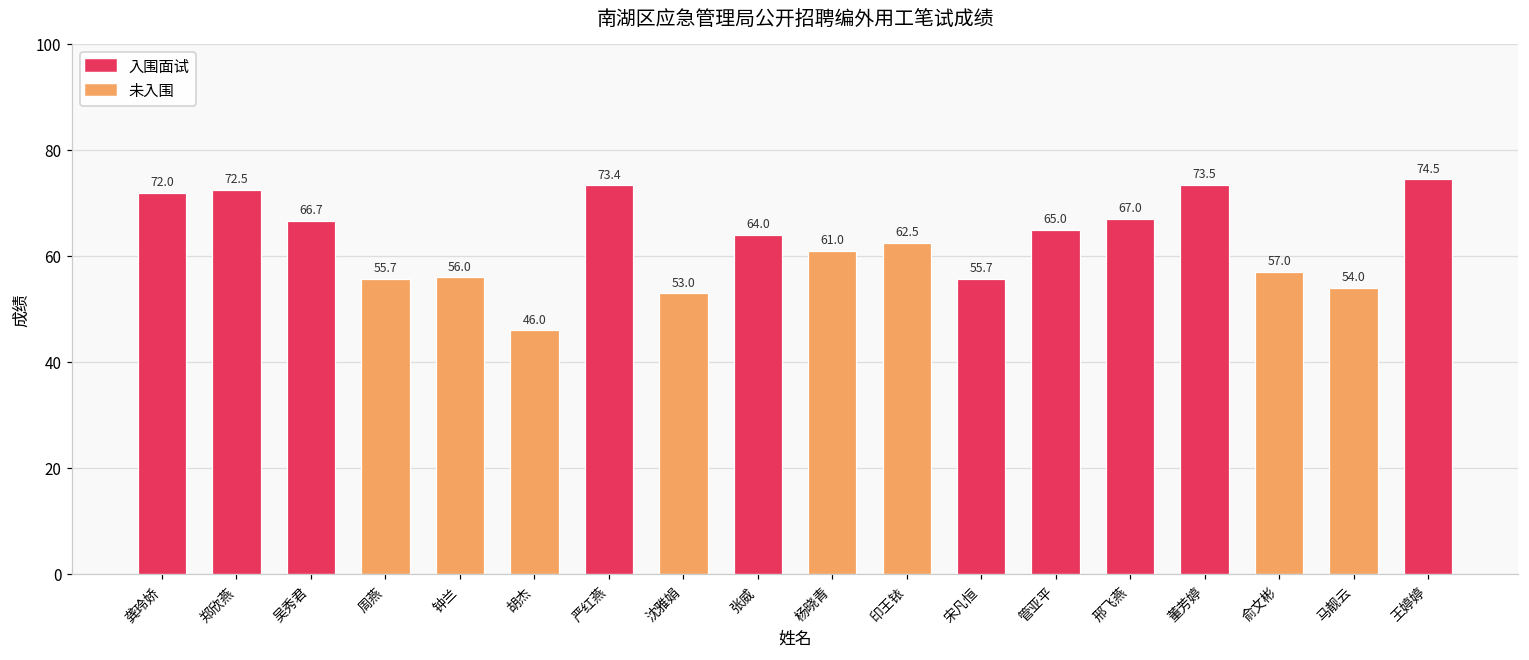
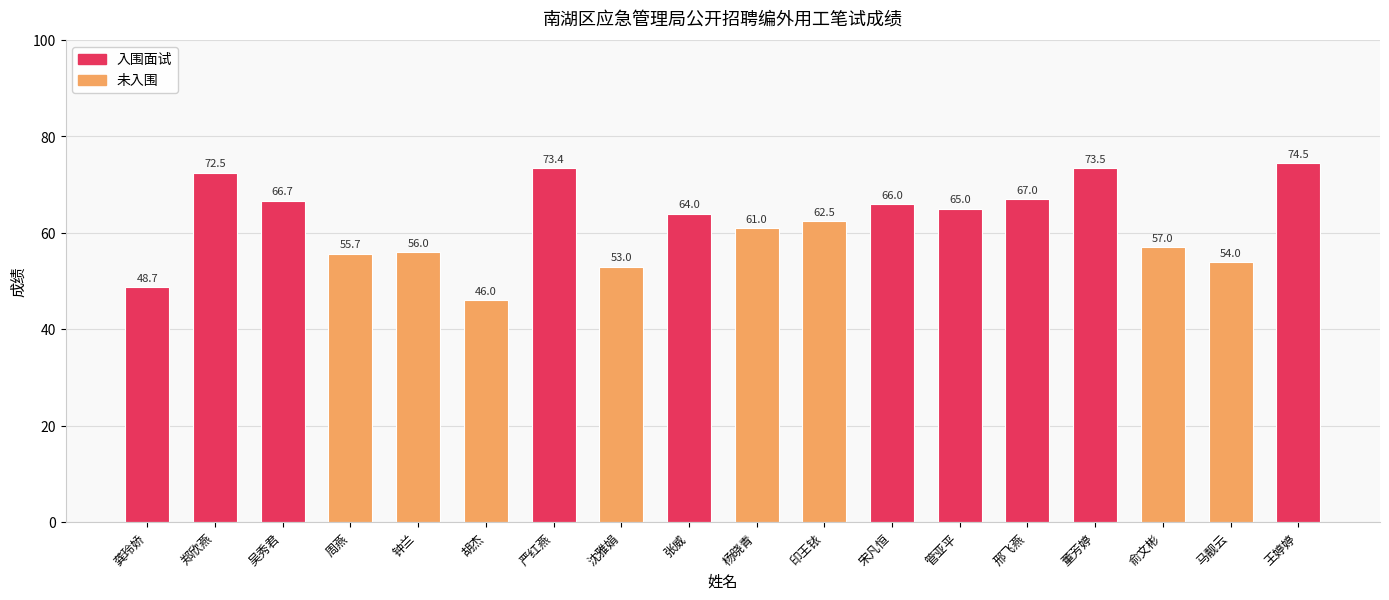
龚玲娇: 72.0 -> 48.7
宋凡恒: 55.7 -> 66.0
